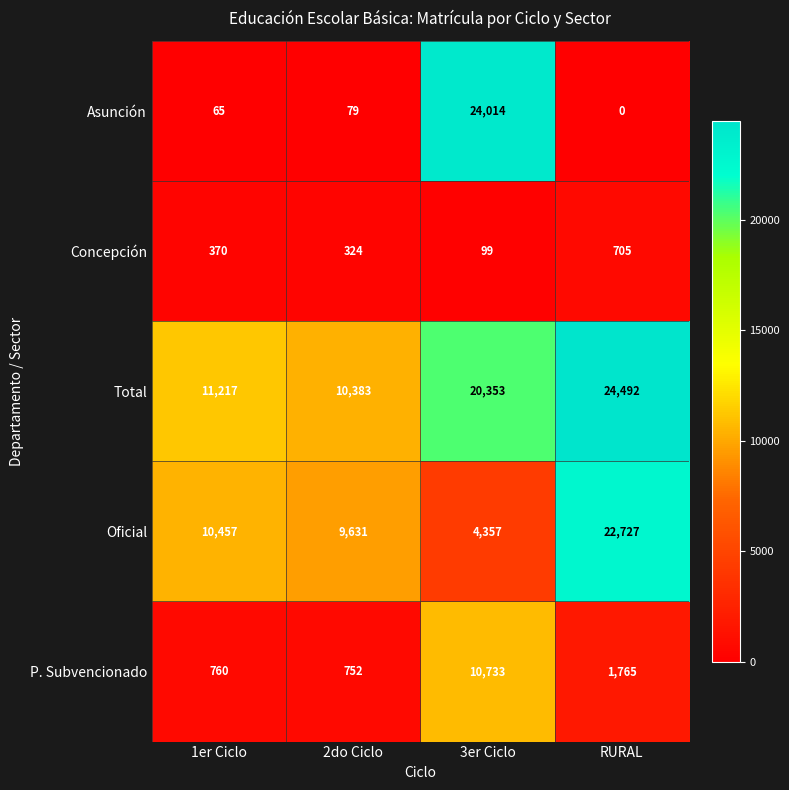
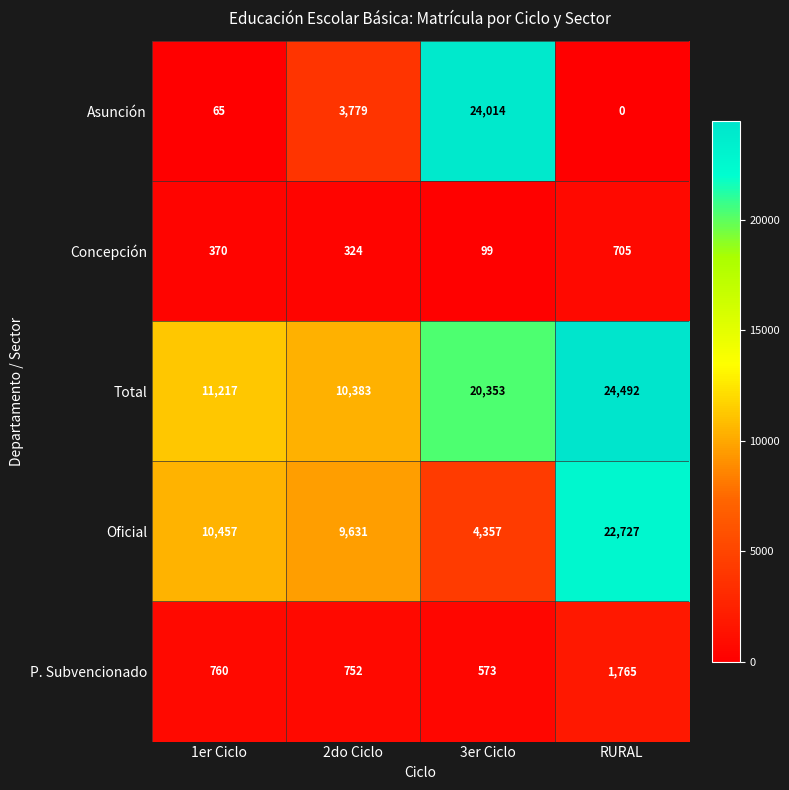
Asunción, 2do Ciclo: 79 -> 3,779
P. Subvencionado, 3er Ciclo: 10,733 -> 573
